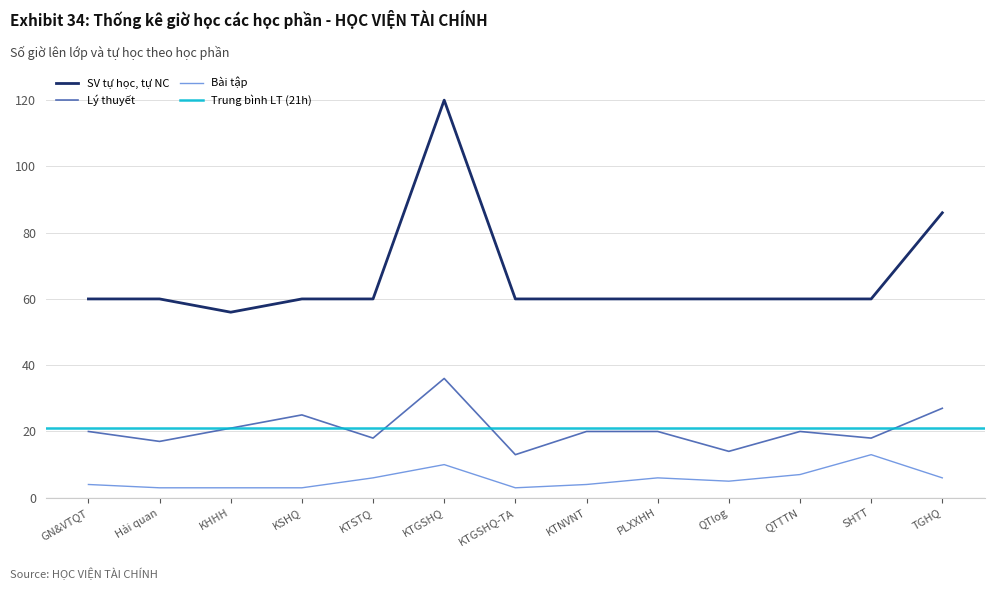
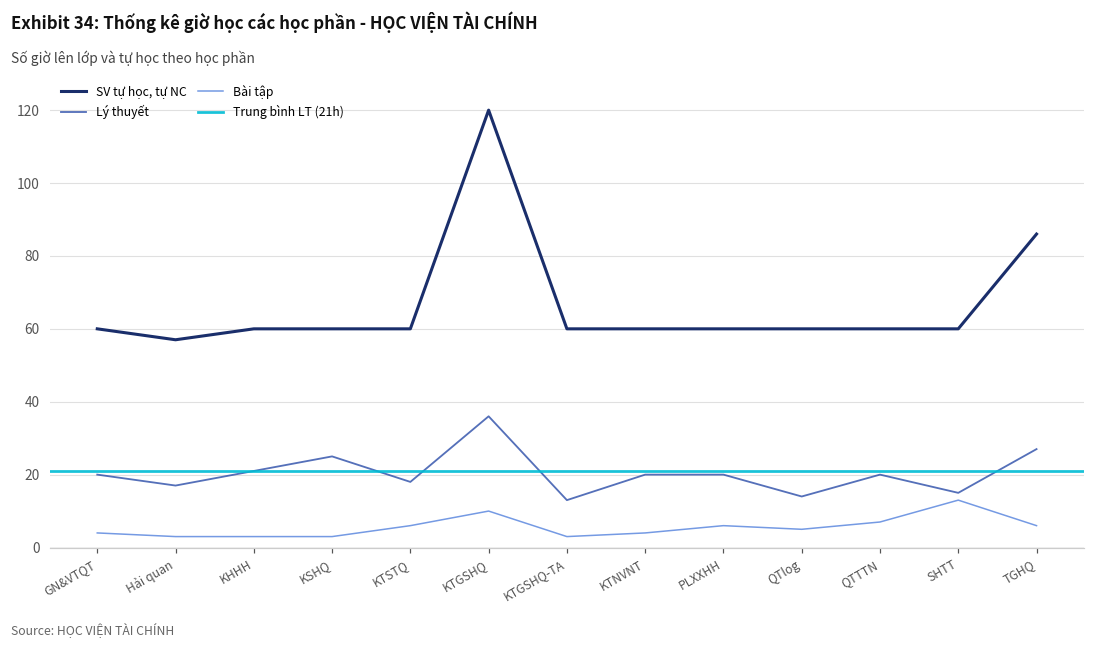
SV tự học, tự NC, Hải quan: 60 -> 57
SV tự học, tự NC, KHHH: 56 -> 60
Lý thuyết, SHTT: 18 -> 15
